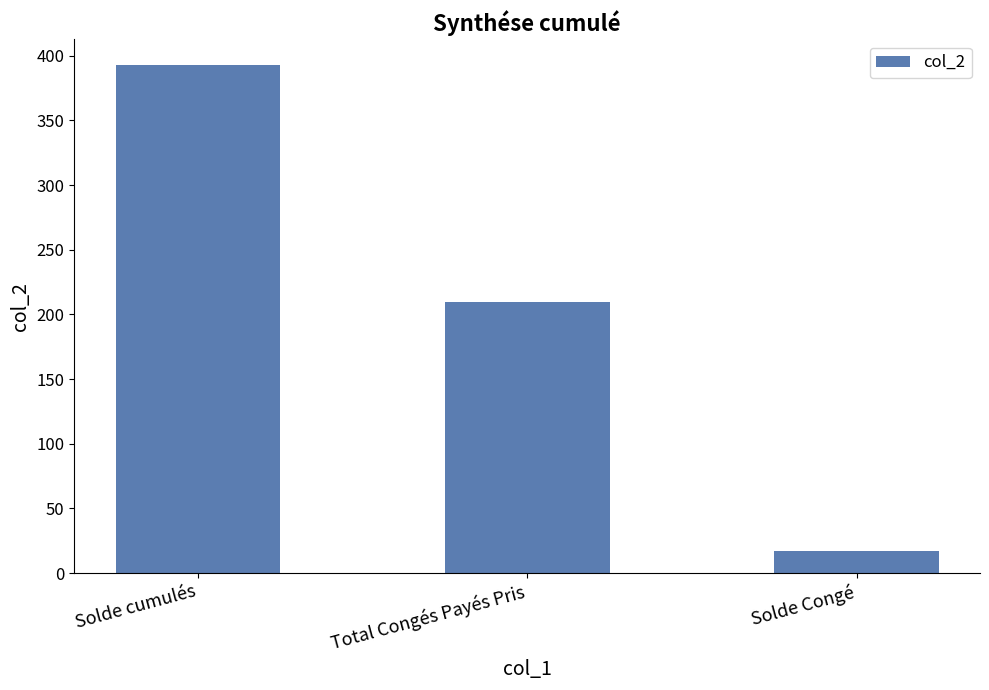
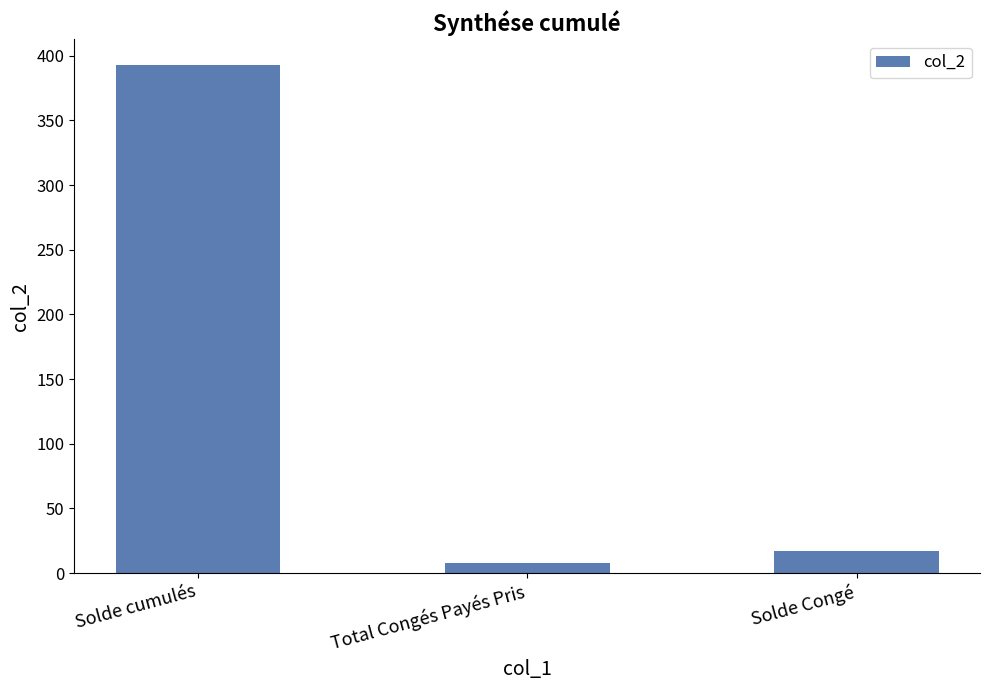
Total Congés Payés Pris: 210 -> 8
